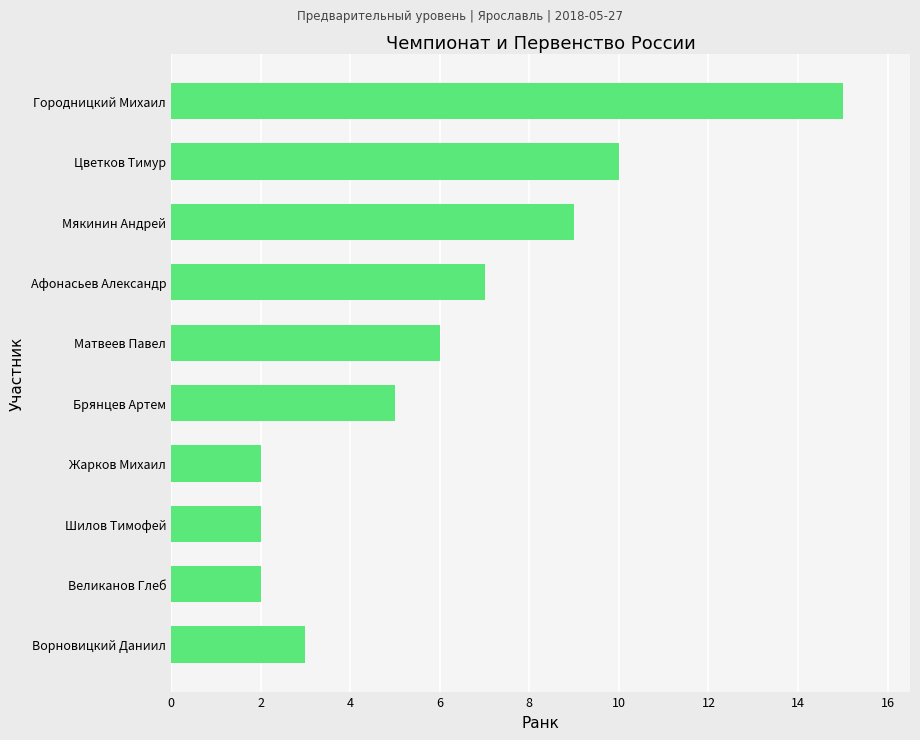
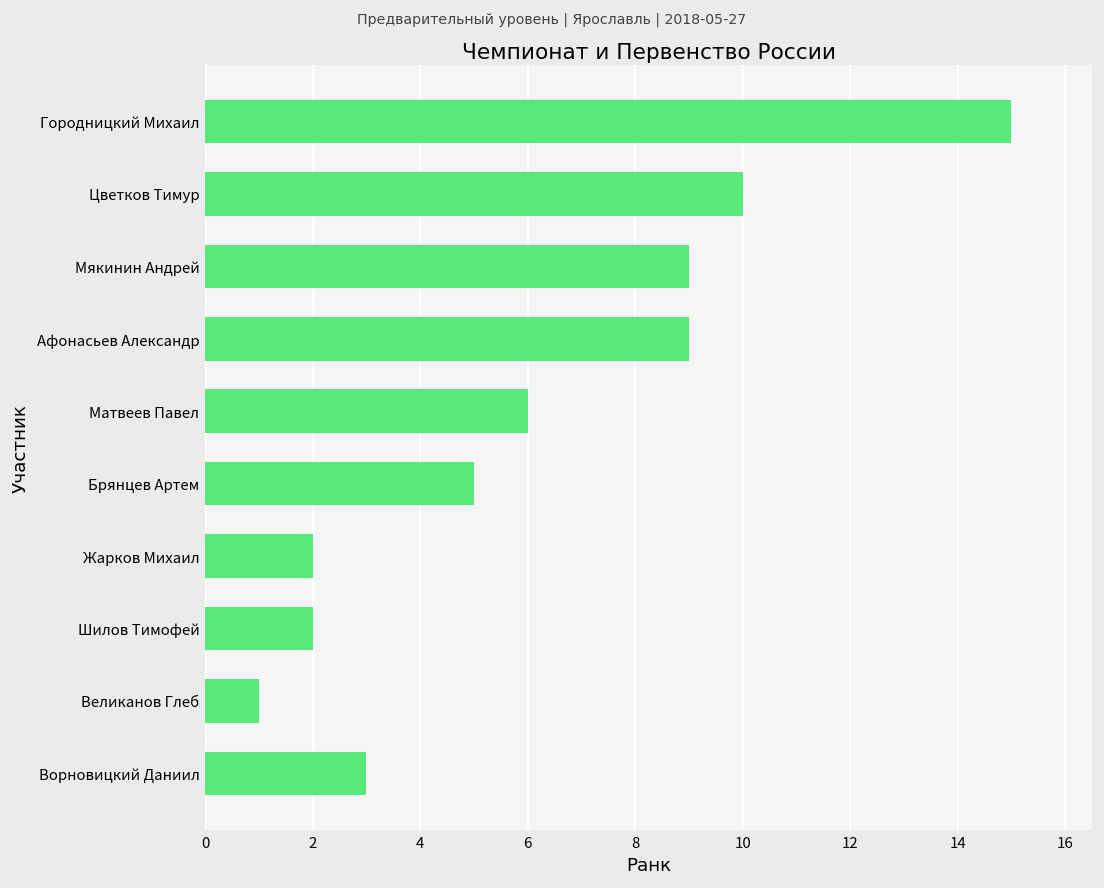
Афонасьев Александр: 7 -> 9
Великанов Глеб: 2 -> 1
